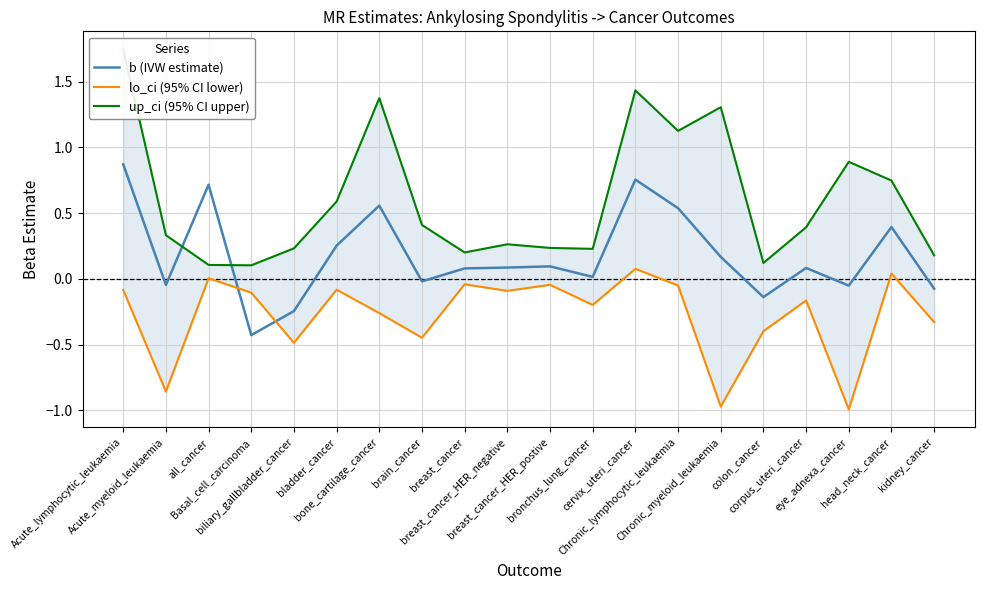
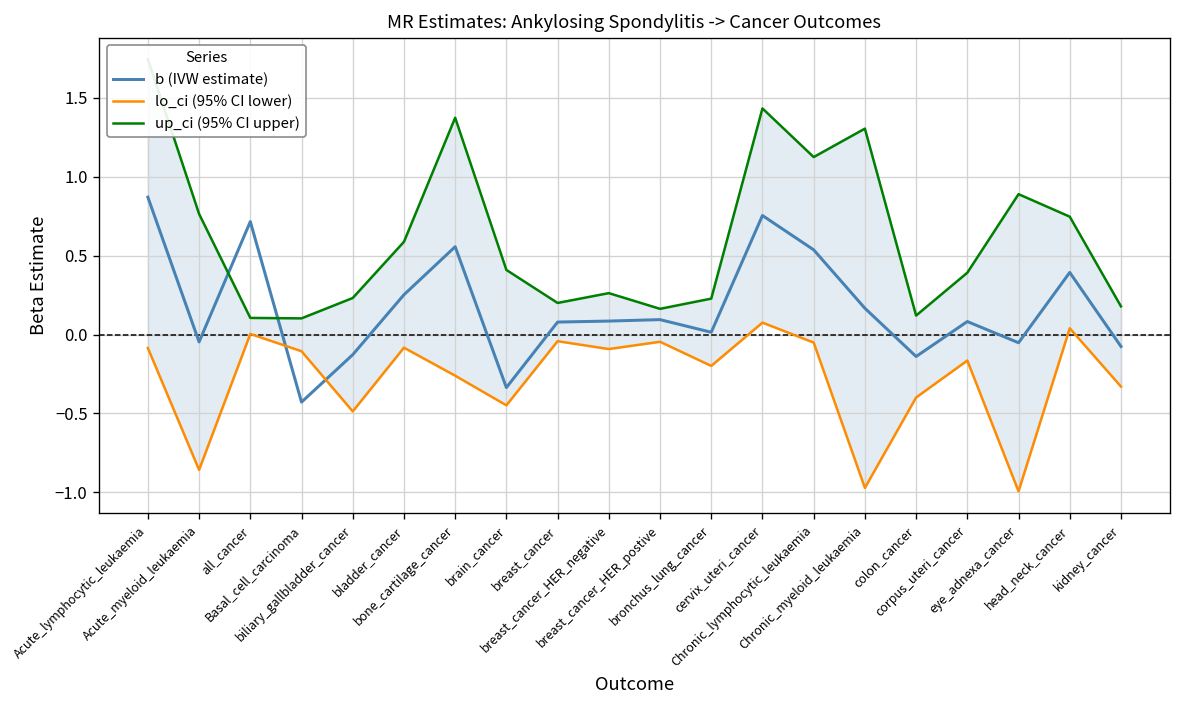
up_ci (95% CI upper), Acute_myeloid_leukaemia: 0.33 -> 0.76
b (IVW estimate), biliary_gallbladder_cancer: -0.25 -> -0.13
b (IVW estimate), brain_cancer: -0.02 -> -0.34
up_ci (95% CI upper), breast_cancer_HER_postive: 0.23 -> 0.16
